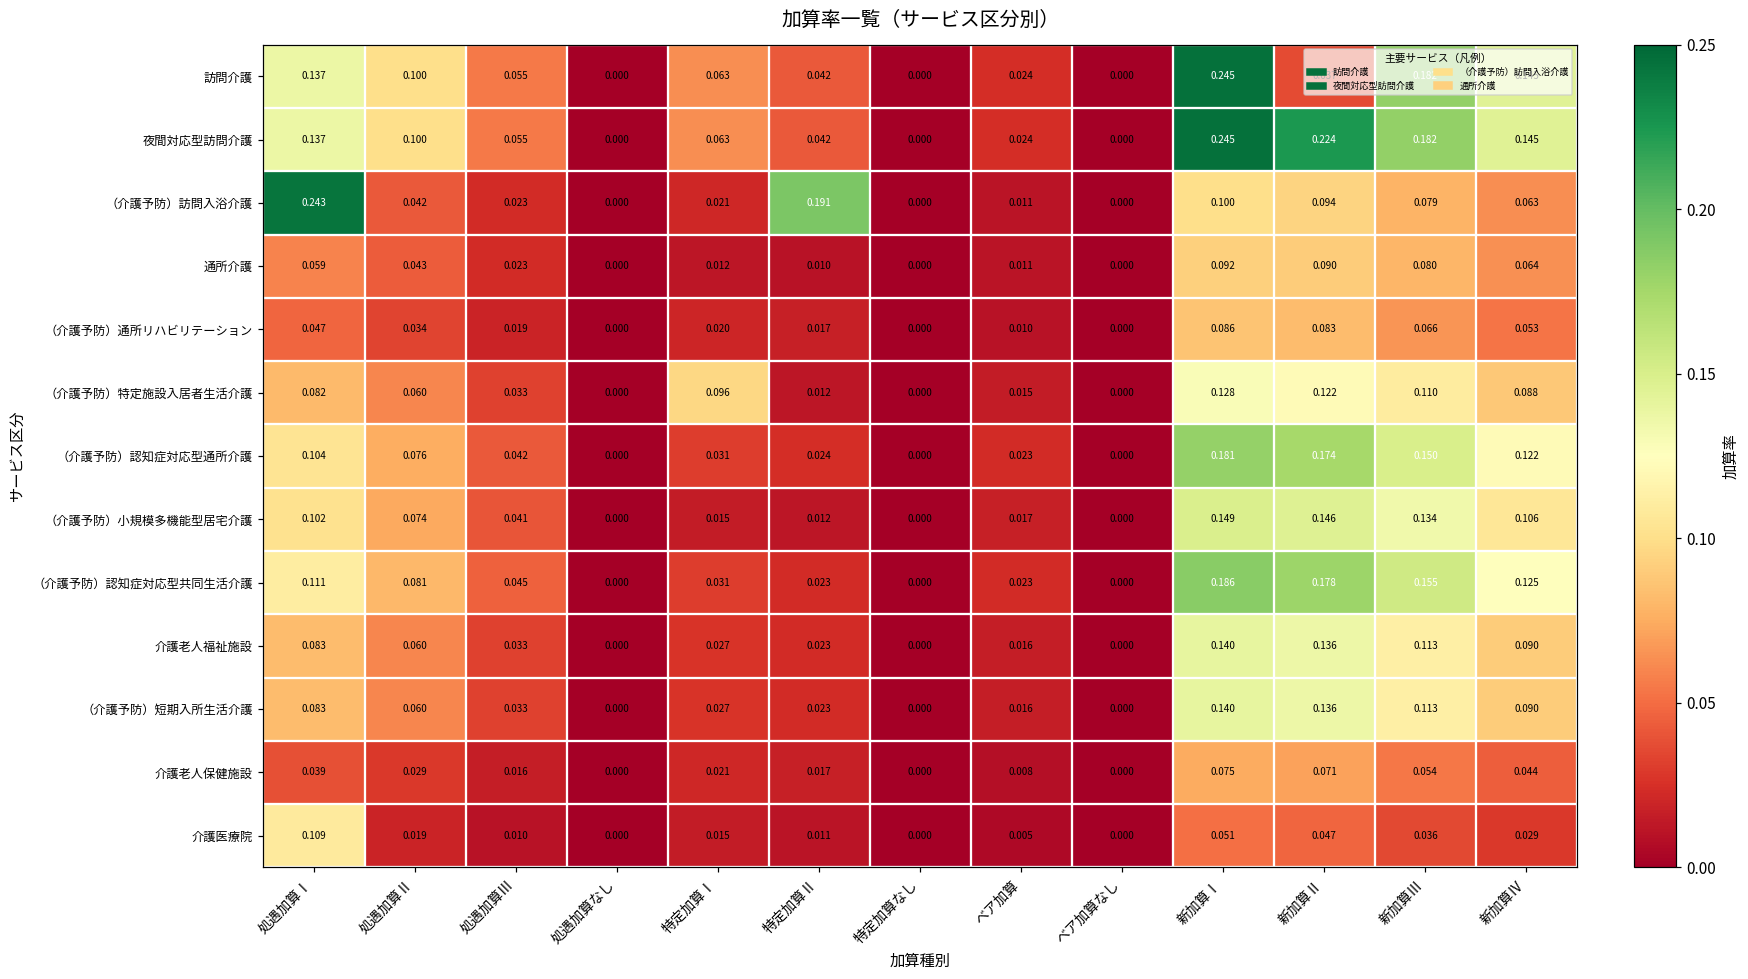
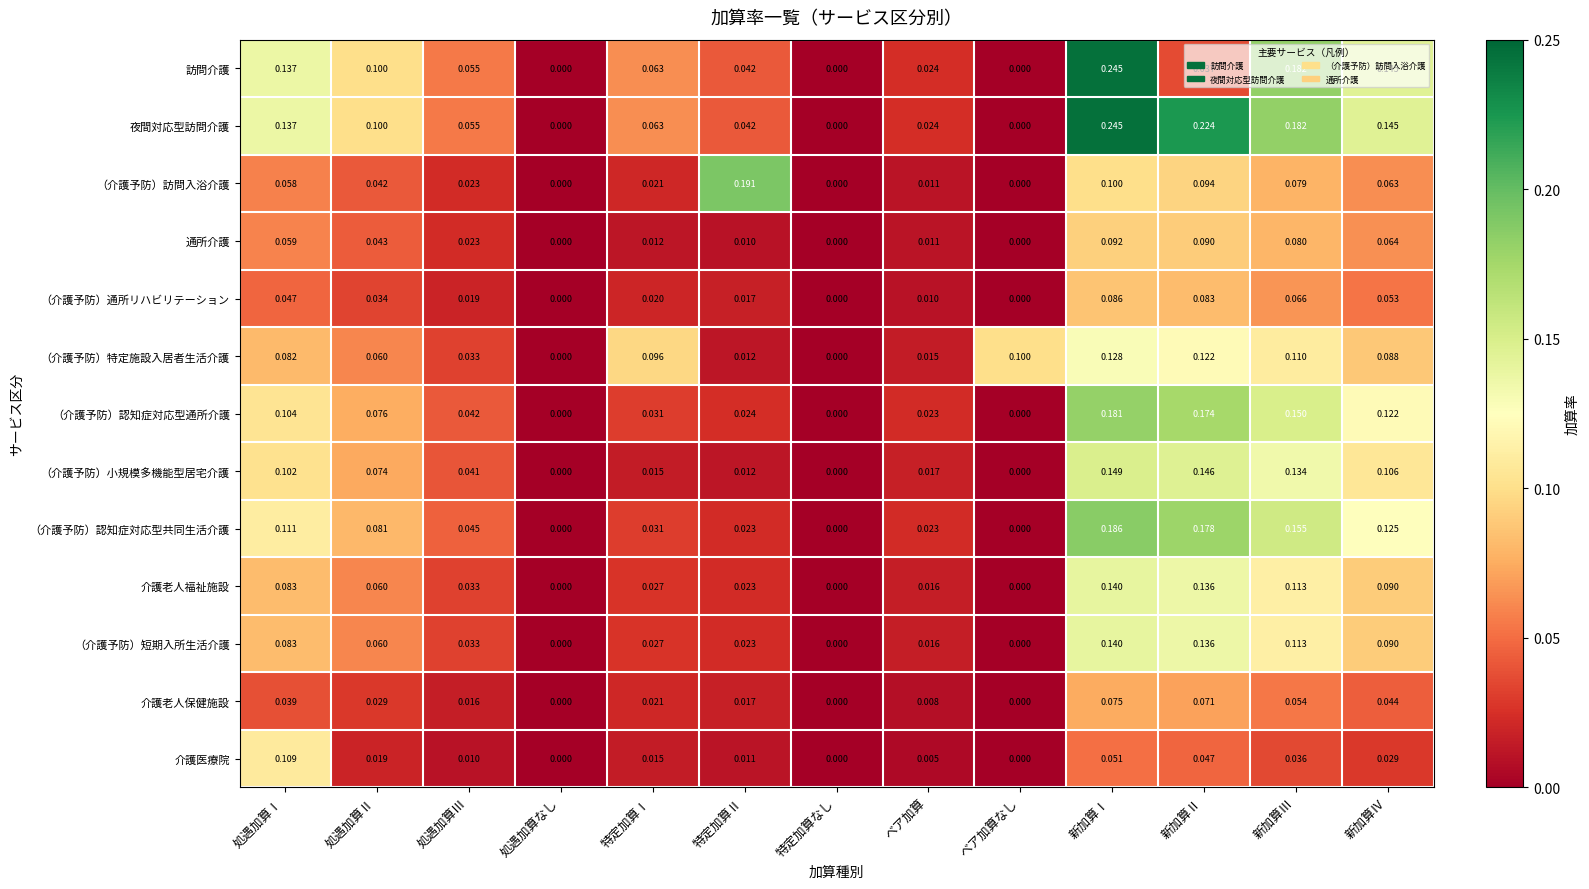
（介護予防）訪問入浴介護, 処遇加算Ⅰ: 0.243 -> 0.058
（介護予防）特定施設入居者生活介護, ベア加算なし: 0.000 -> 0.100
